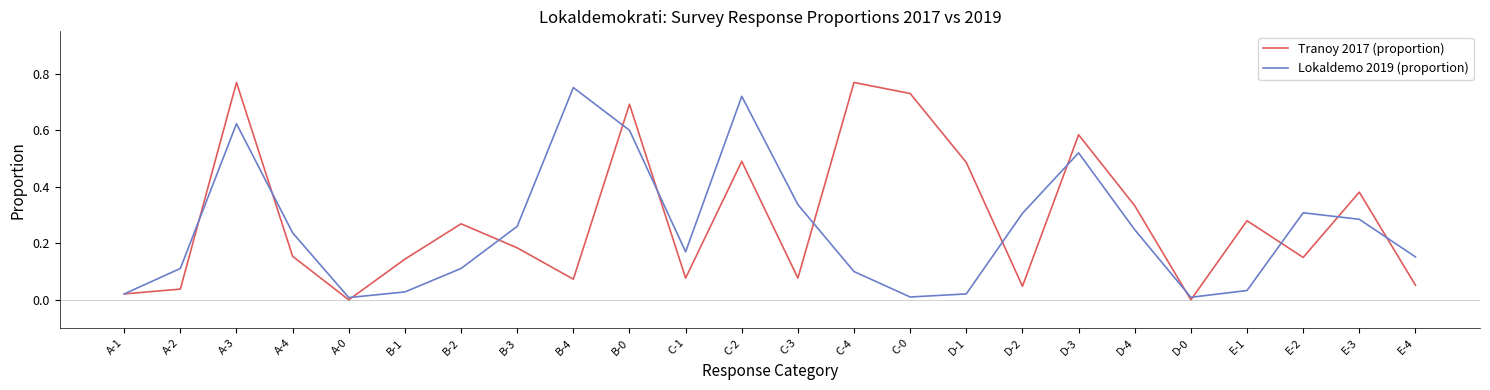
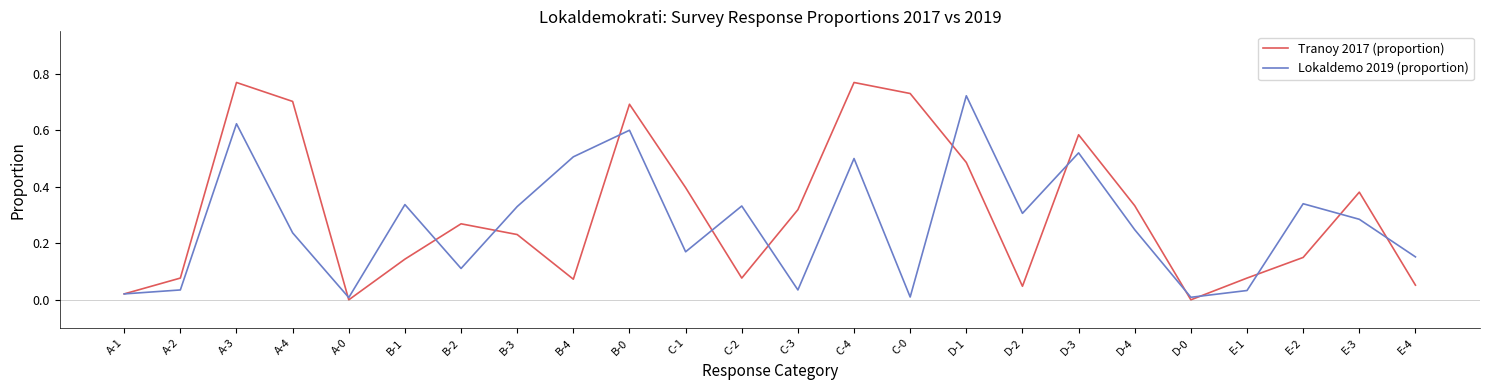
Tranoy 2017 (proportion), A-2: 0.04 -> 0.08
Lokaldemo 2019 (proportion), A-2: 0.11 -> 0.04
Tranoy 2017 (proportion), A-4: 0.15 -> 0.70
Lokaldemo 2019 (proportion), B-1: 0.03 -> 0.34
Tranoy 2017 (proportion), B-3: 0.18 -> 0.23
Lokaldemo 2019 (proportion), B-3: 0.26 -> 0.33
Lokaldemo 2019 (proportion), B-4: 0.75 -> 0.51
Tranoy 2017 (proportion), C-1: 0.08 -> 0.40
Tranoy 2017 (proportion), C-2: 0.49 -> 0.08
Lokaldemo 2019 (proportion), C-2: 0.72 -> 0.33
Tranoy 2017 (proportion), C-3: 0.08 -> 0.32
Lokaldemo 2019 (proportion), C-3: 0.34 -> 0.04
Lokaldemo 2019 (proportion), C-4: 0.1 -> 0.5
Lokaldemo 2019 (proportion), D-1: 0.02 -> 0.72
Tranoy 2017 (proportion), E-1: 0.28 -> 0.08
Lokaldemo 2019 (proportion), E-2: 0.31 -> 0.34
